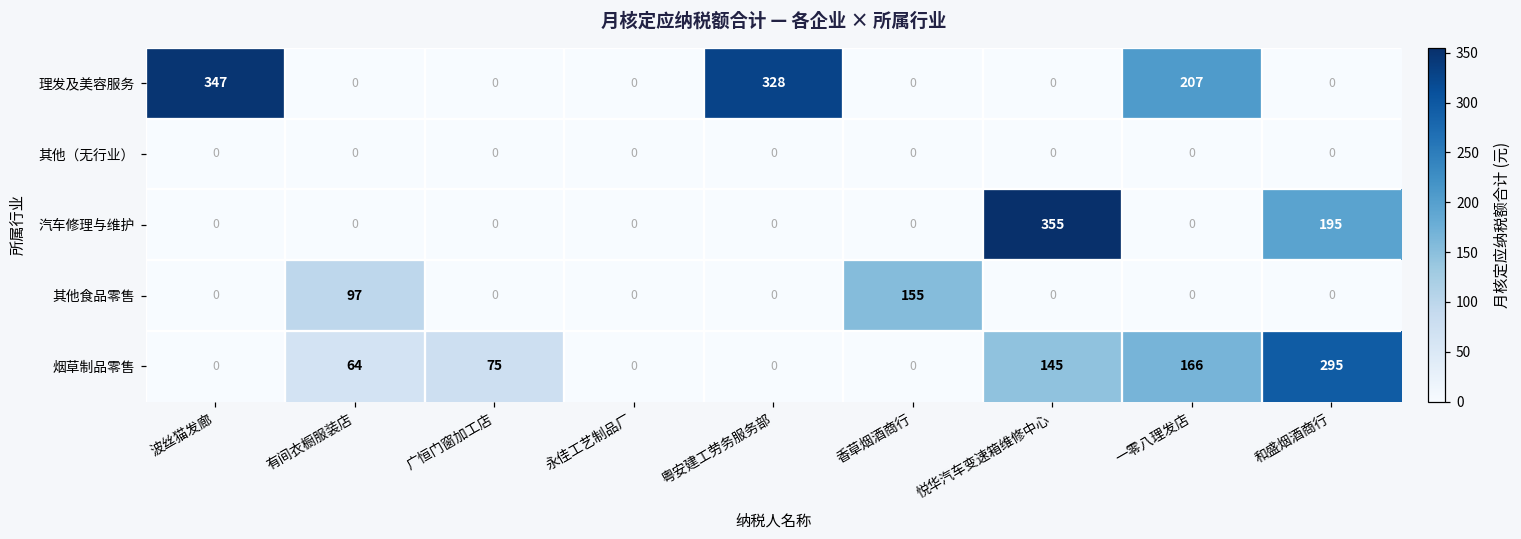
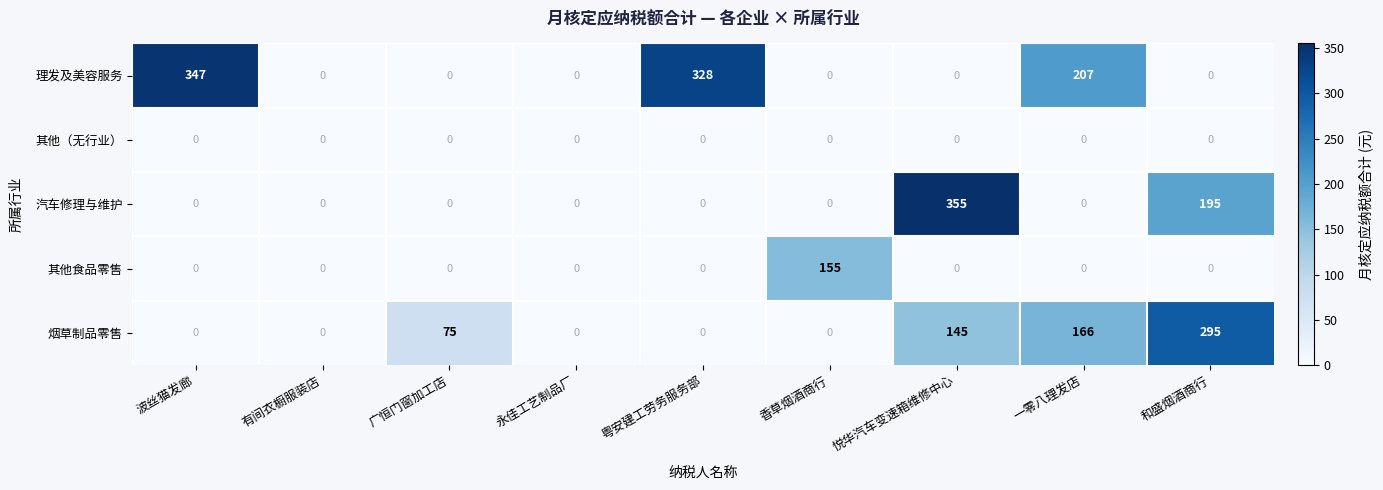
其他食品零售, 有间衣橱服装店: 97 -> 0
烟草制品零售, 有间衣橱服装店: 64 -> 0
